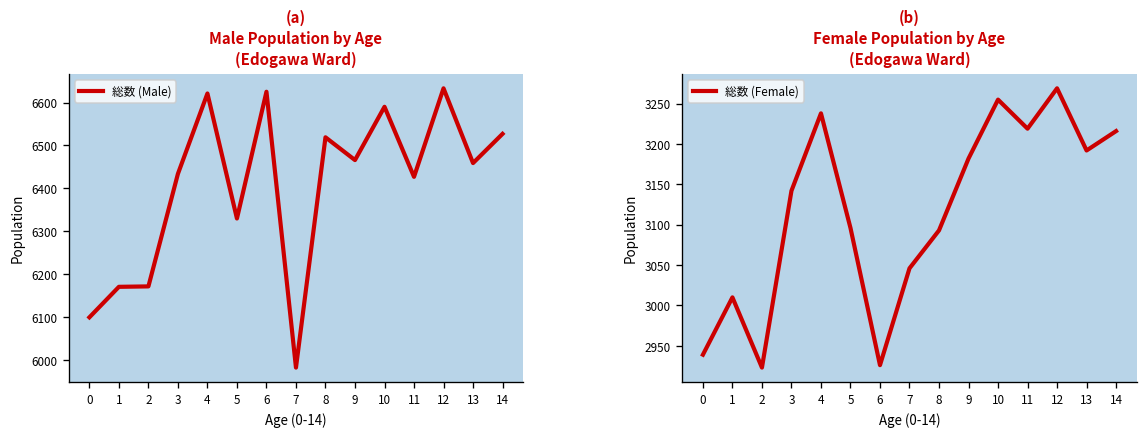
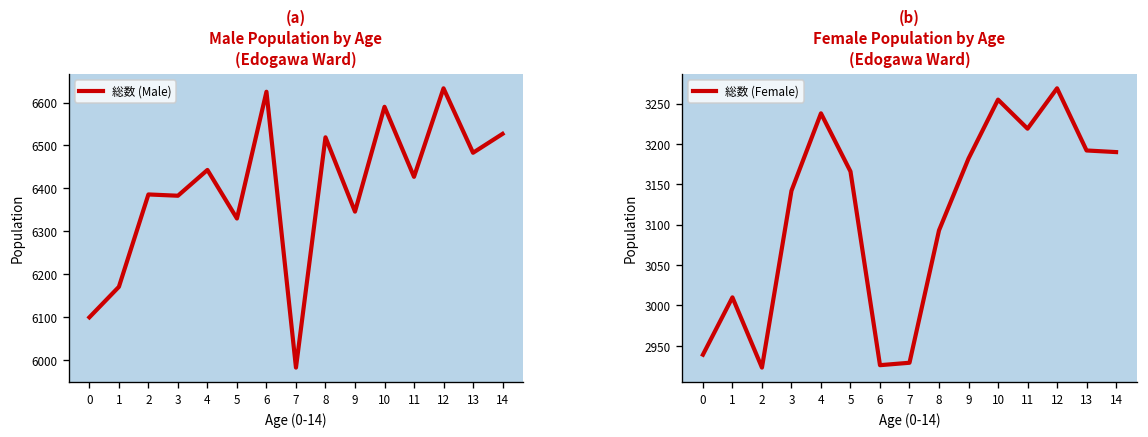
(a) Male Population by Age (Edogawa Ward), 2: 6170 -> 6390
(a) Male Population by Age (Edogawa Ward), 3: 6430 -> 6380
(a) Male Population by Age (Edogawa Ward), 4: 6620 -> 6440
(a) Male Population by Age (Edogawa Ward), 9: 6470 -> 6350
(a) Male Population by Age (Edogawa Ward), 13: 6460 -> 6480
(b) Female Population by Age (Edogawa Ward), 5: 3100 -> 3170
(b) Female Population by Age (Edogawa Ward), 7: 3050 -> 2930
(b) Female Population by Age (Edogawa Ward), 14: 3220 -> 3190
